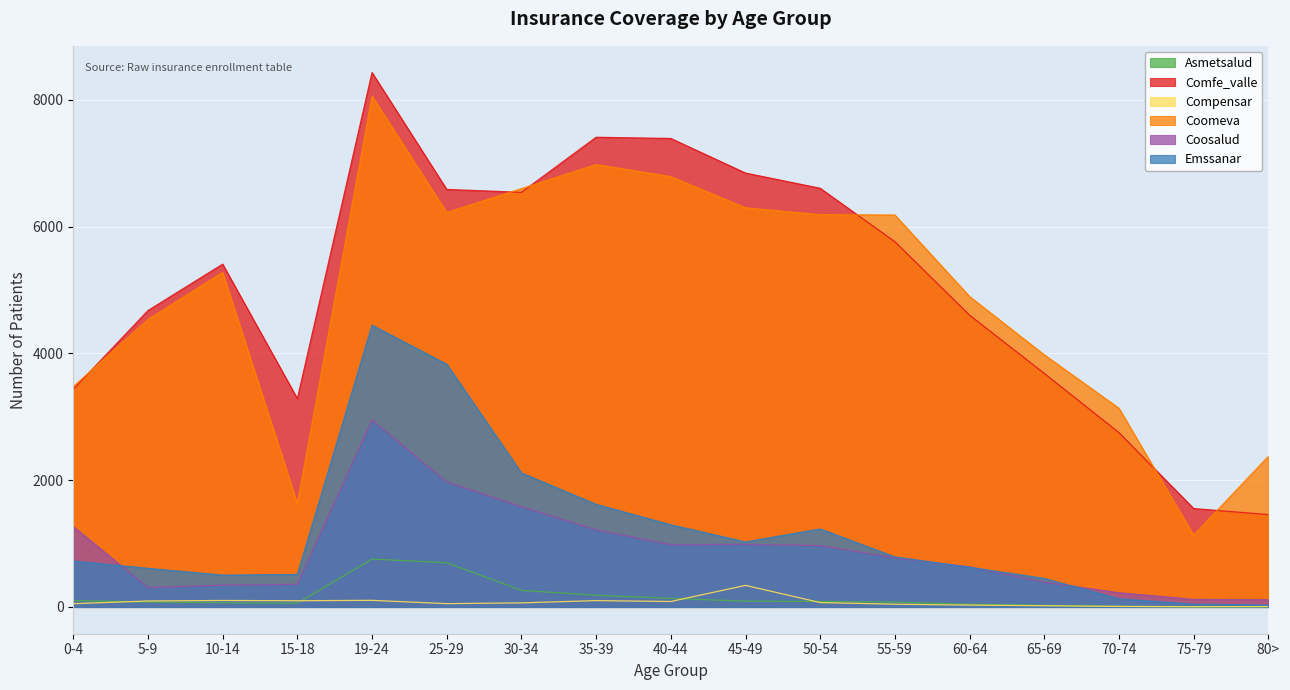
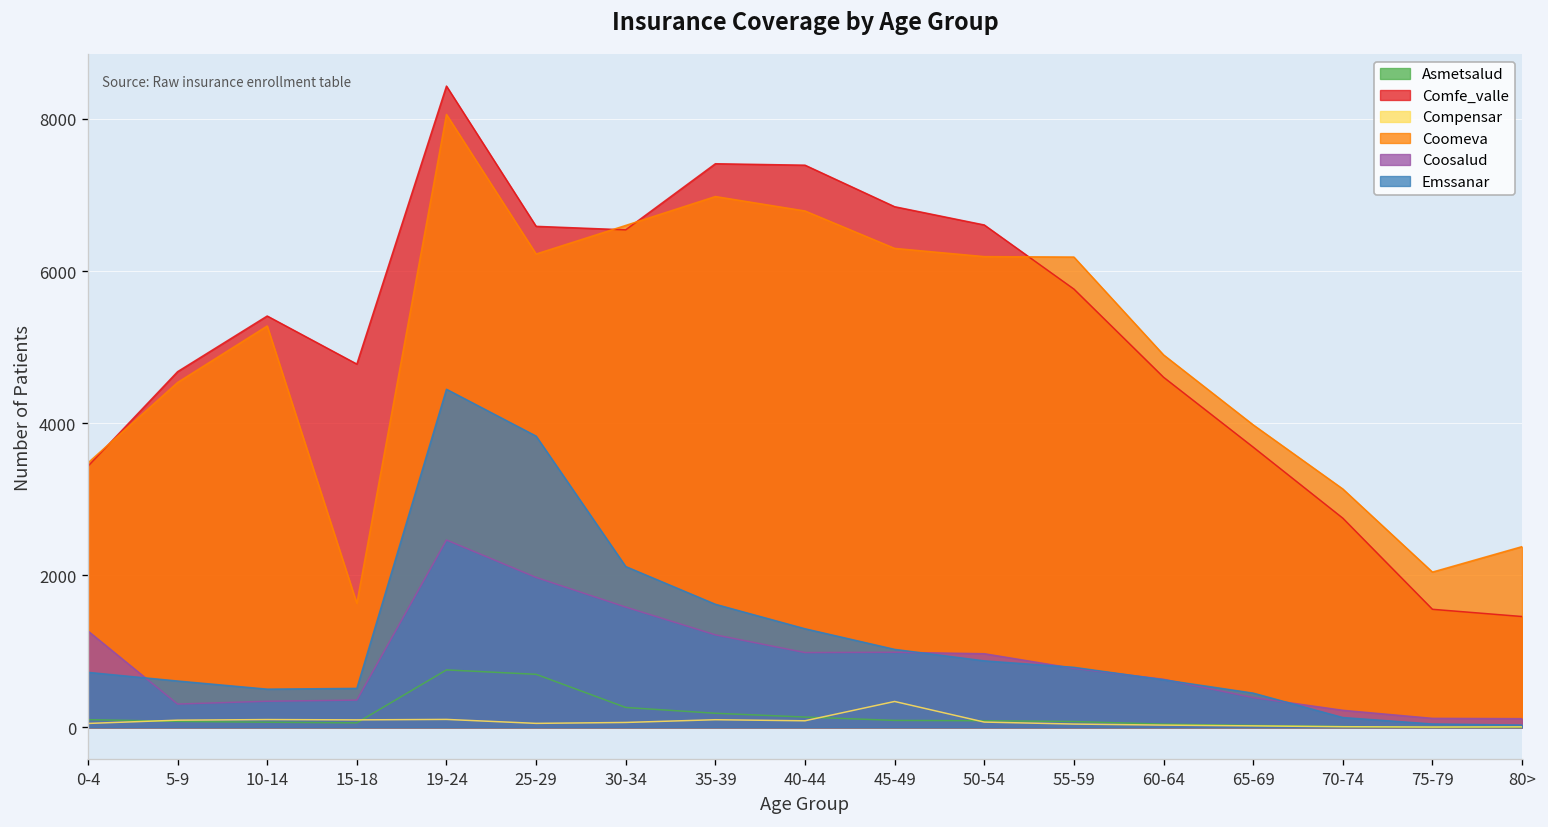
Comfe_valle, 15-18: 3300 -> 4800
Coosalud, 19-24: 3000 -> 2500
Emssanar, 50-54: 1200 -> 900
Coomeva, 75-79: 1100 -> 2000
